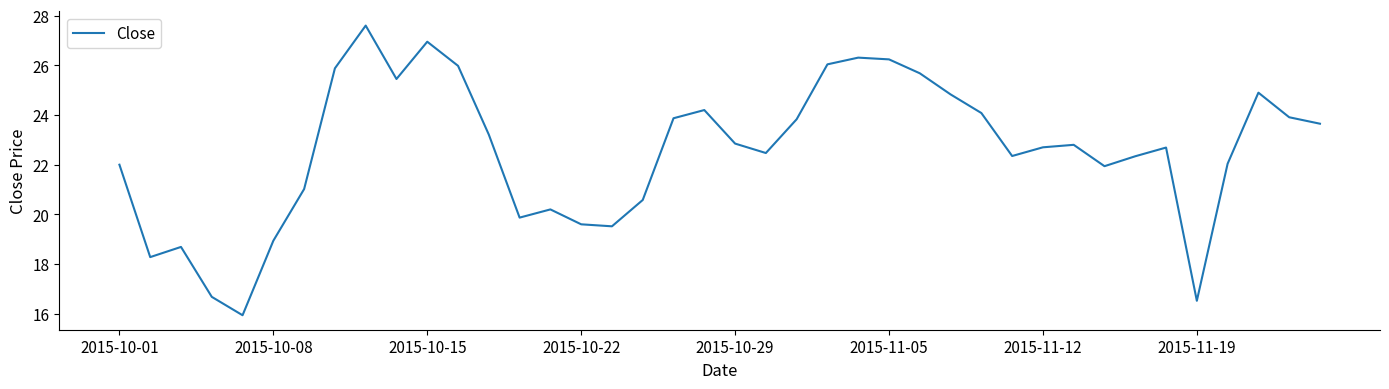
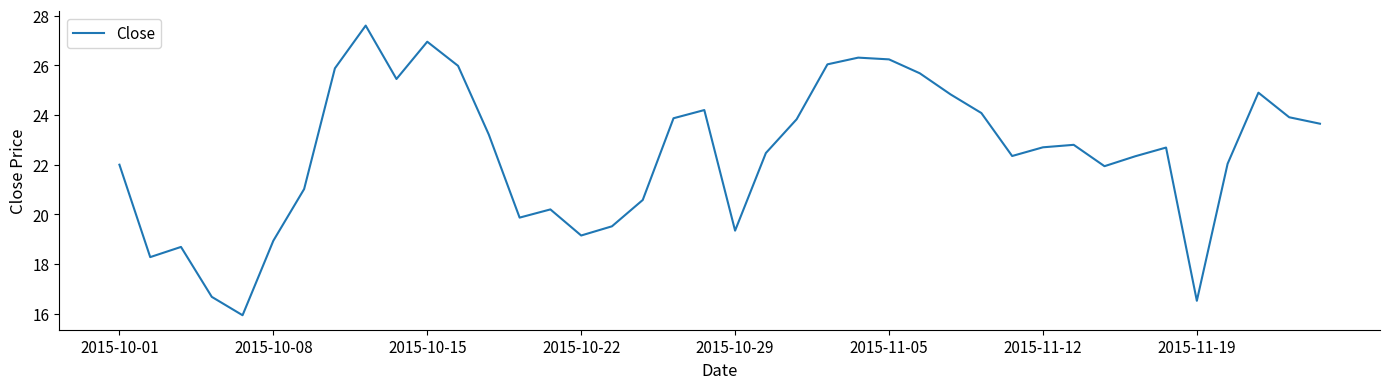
2015-10-22: 19.6 -> 19.1
2015-10-29: 22.9 -> 19.3
